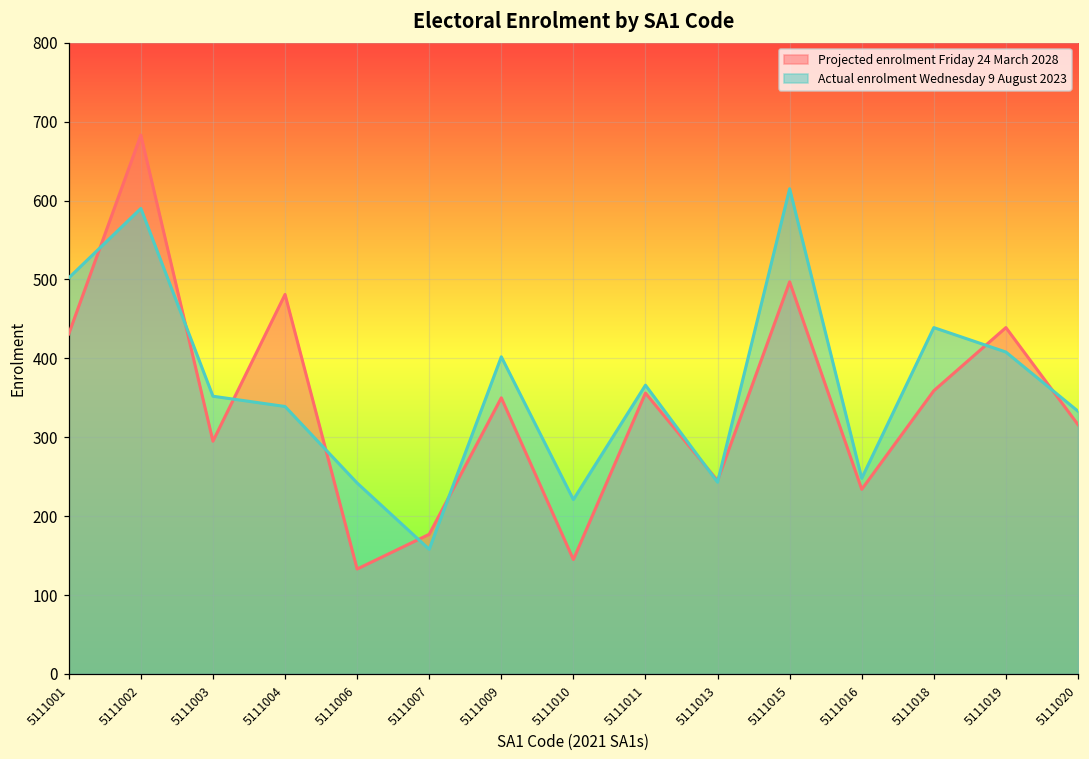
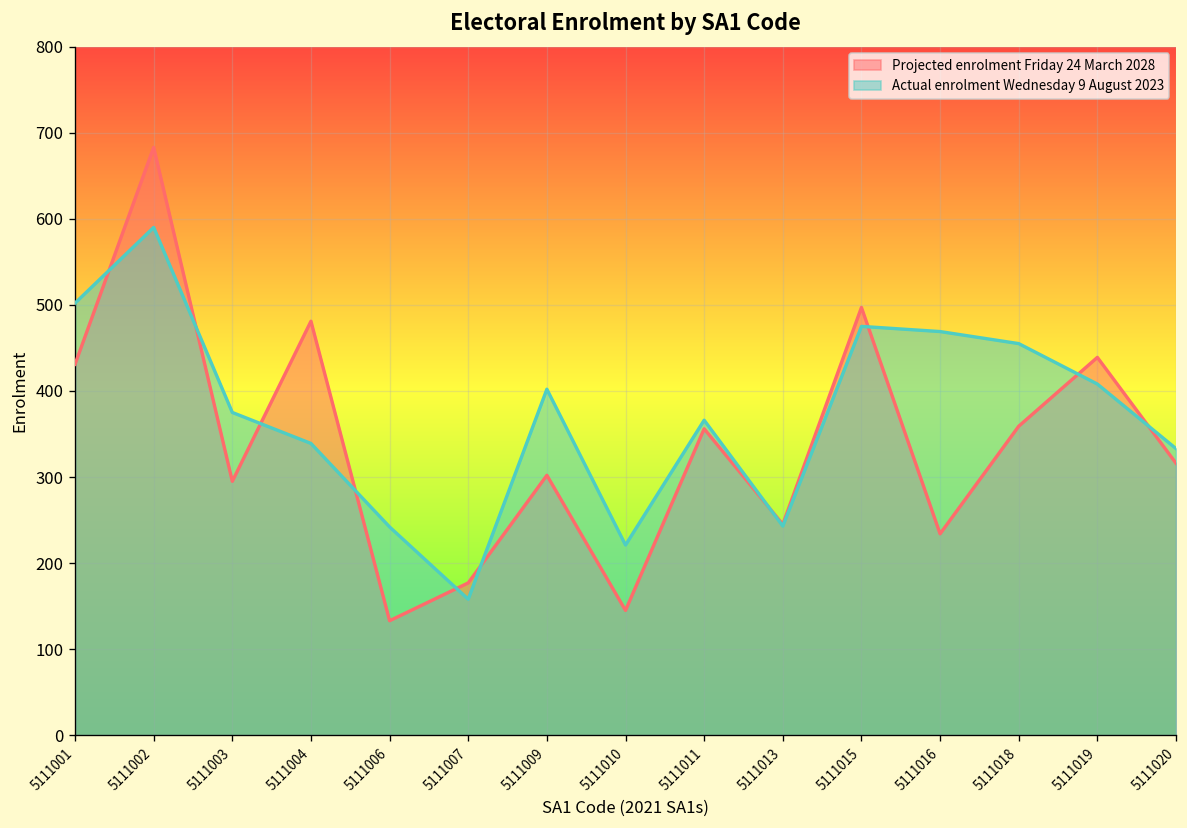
Actual enrolment Wednesday 9 August 2023, 5111003: 350 -> 380
Projected enrolment Friday 24 March 2028, 5111009: 350 -> 300
Actual enrolment Wednesday 9 August 2023, 5111015: 620 -> 480
Actual enrolment Wednesday 9 August 2023, 5111016: 250 -> 470
Actual enrolment Wednesday 9 August 2023, 5111018: 440 -> 460
